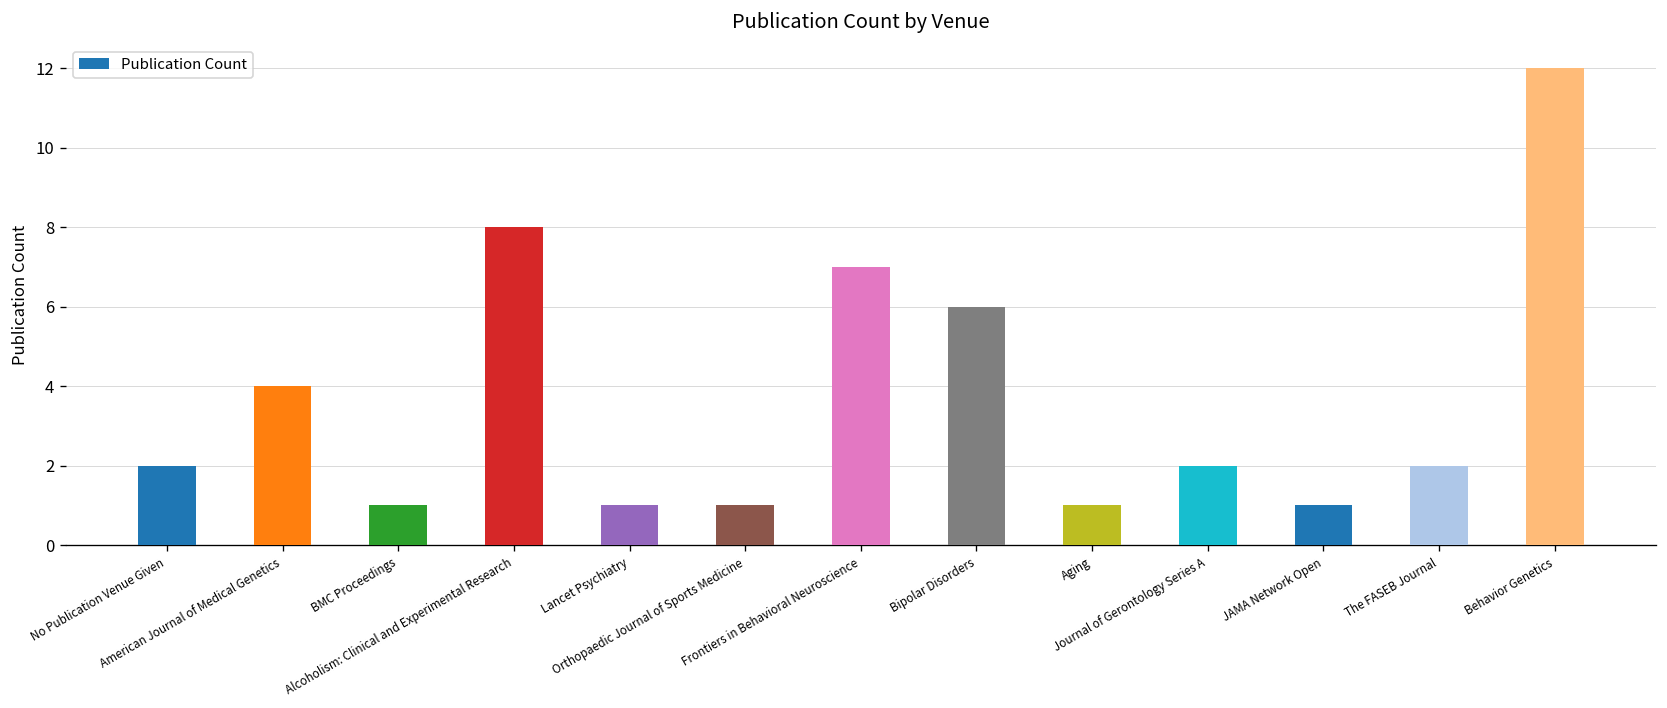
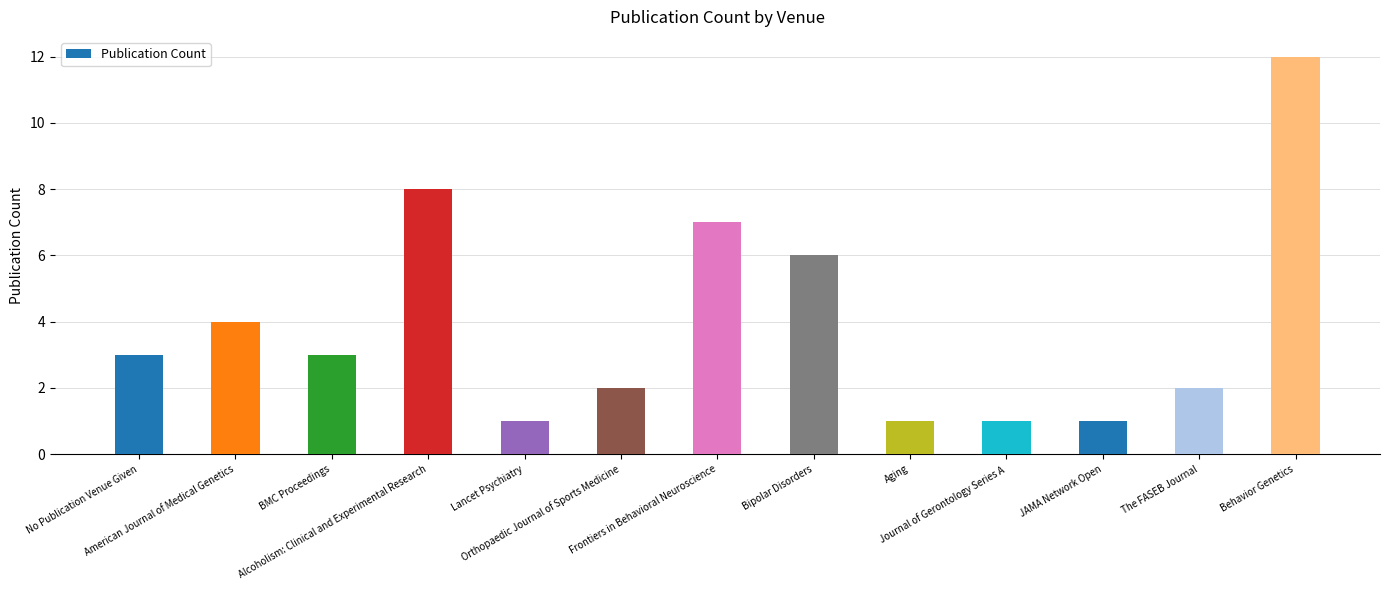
No Publication Venue Given: 2 -> 3
BMC Proceedings: 1 -> 3
Orthopaedic Journal of Sports Medicine: 1 -> 2
Journal of Gerontology Series A: 2 -> 1
